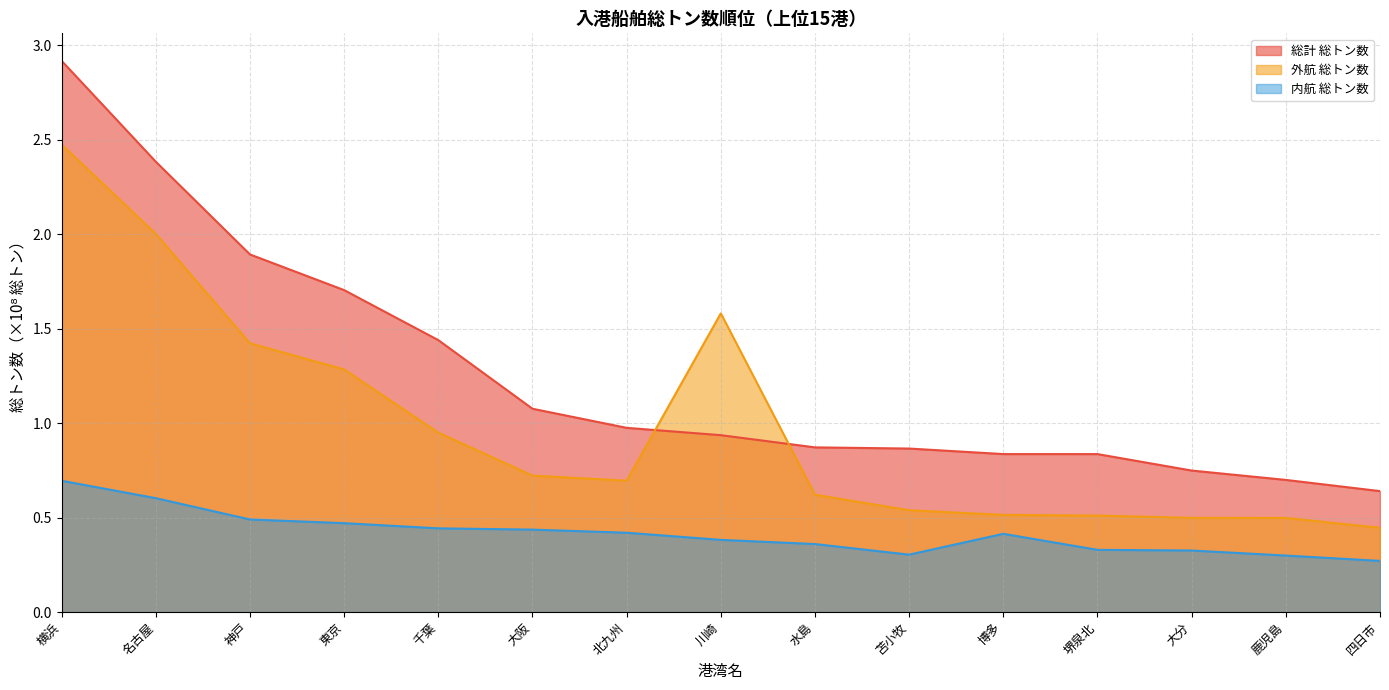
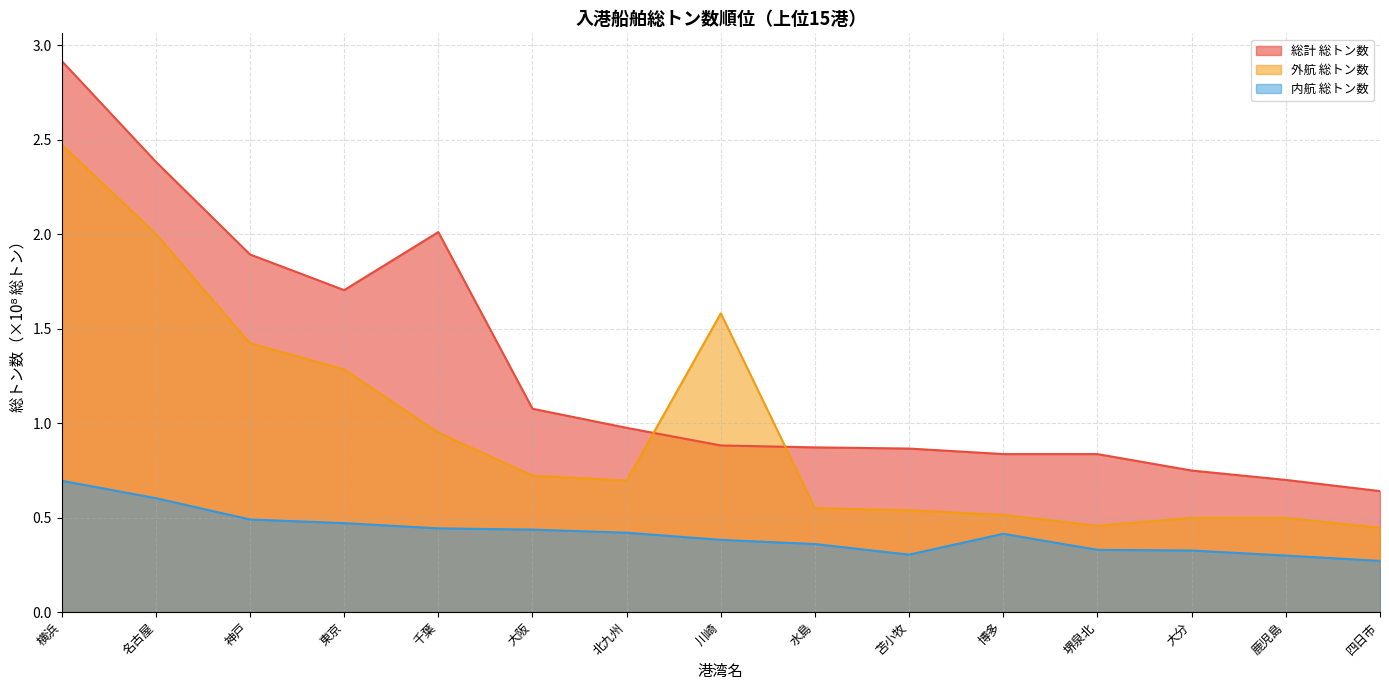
総計 総トン数, 千葉: 1.44 -> 2.01
総計 総トン数, 川崎: 0.94 -> 0.88
外航 総トン数, 水島: 0.62 -> 0.55
外航 総トン数, 堺泉北: 0.51 -> 0.46
